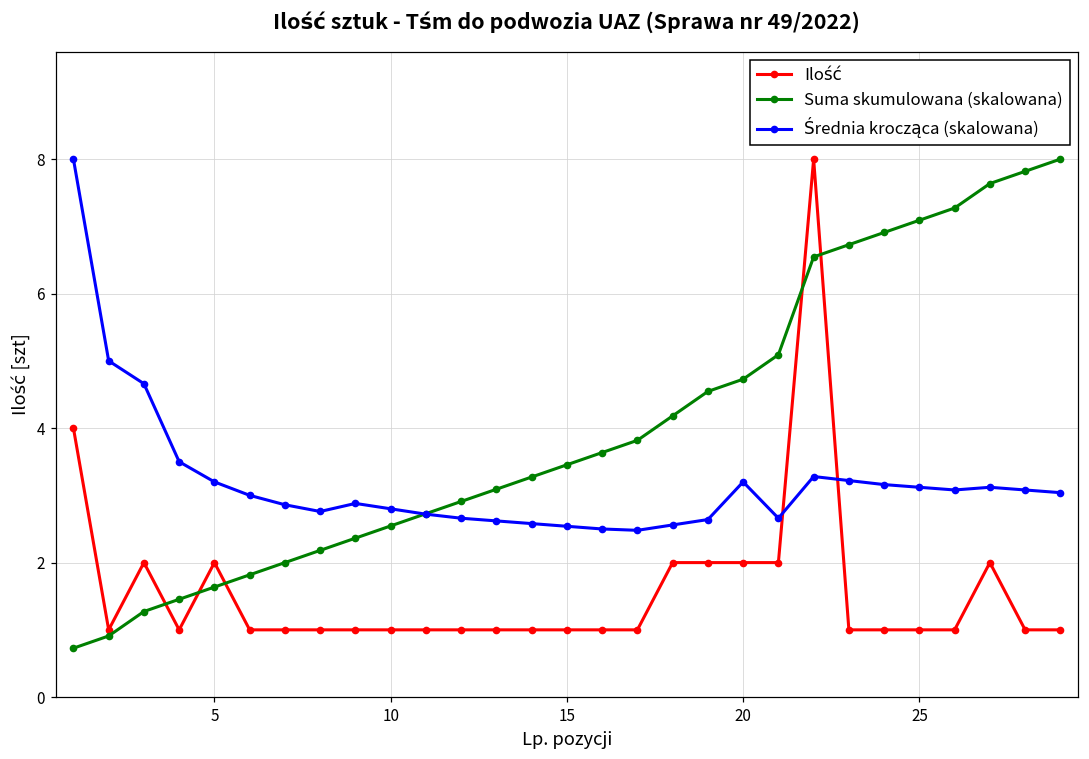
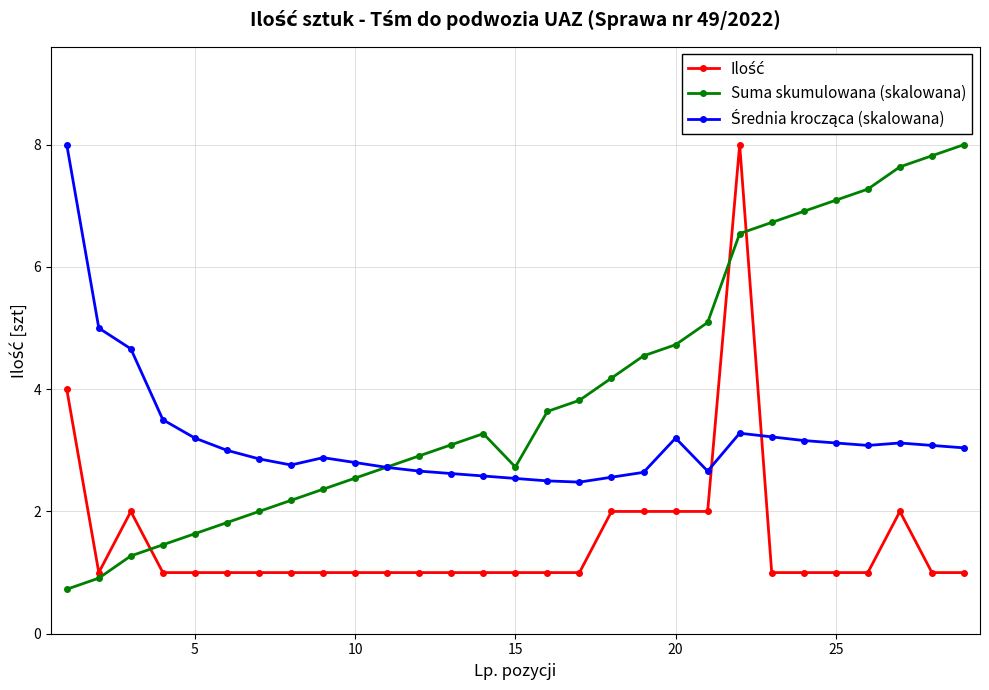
Ilość, 5: 2 -> 1
Suma skumulowana (skalowana), 15: 3.5 -> 2.7
